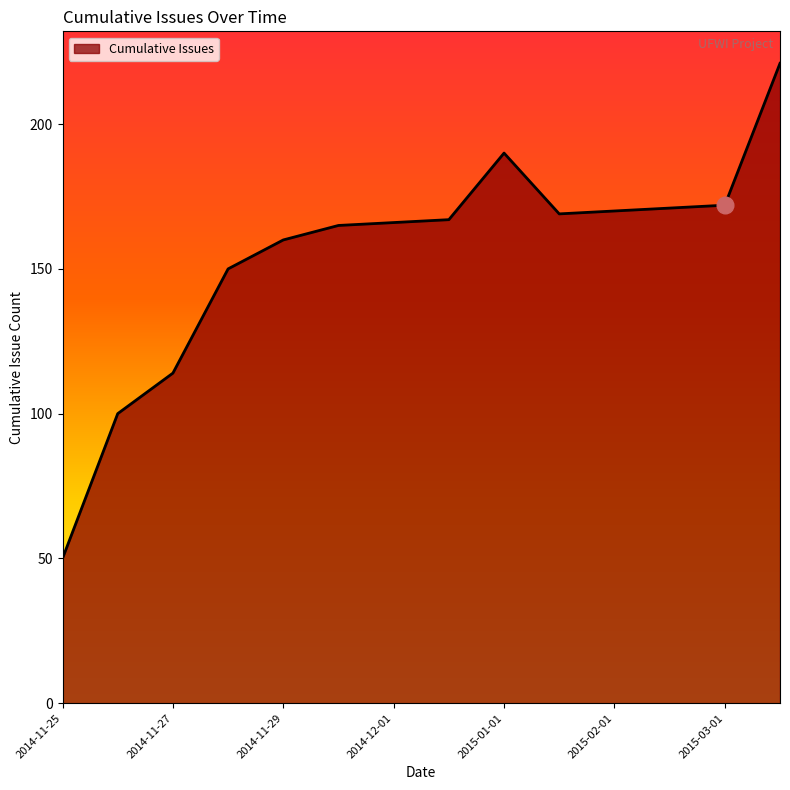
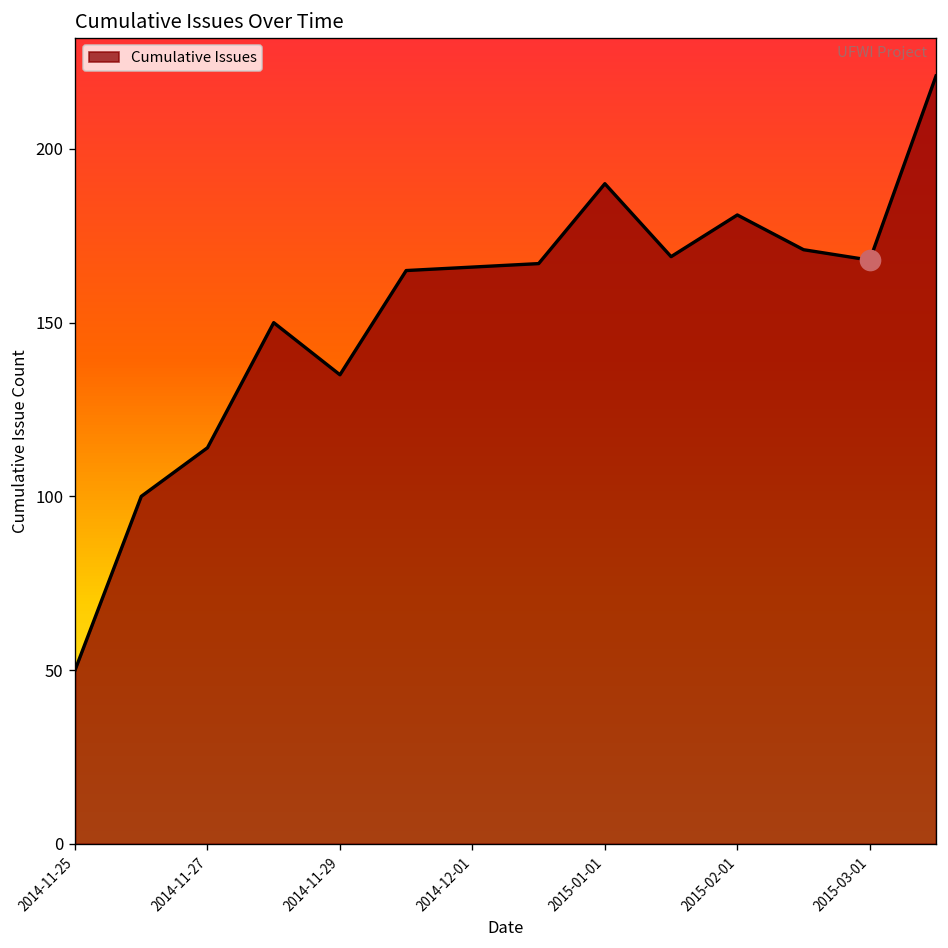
Cumulative Issues, 2014-11-29: 160 -> 135
Cumulative Issues, 2015-02-01: 170 -> 181
Cumulative Issues, 2015-03-01: 172 -> 168
